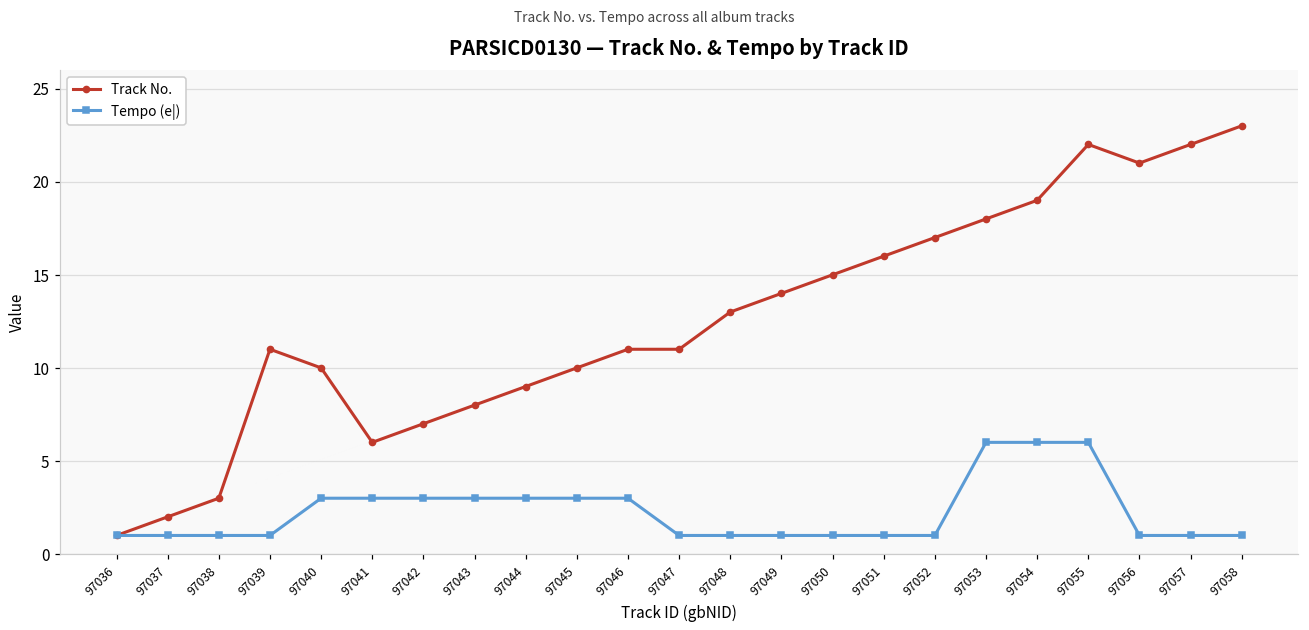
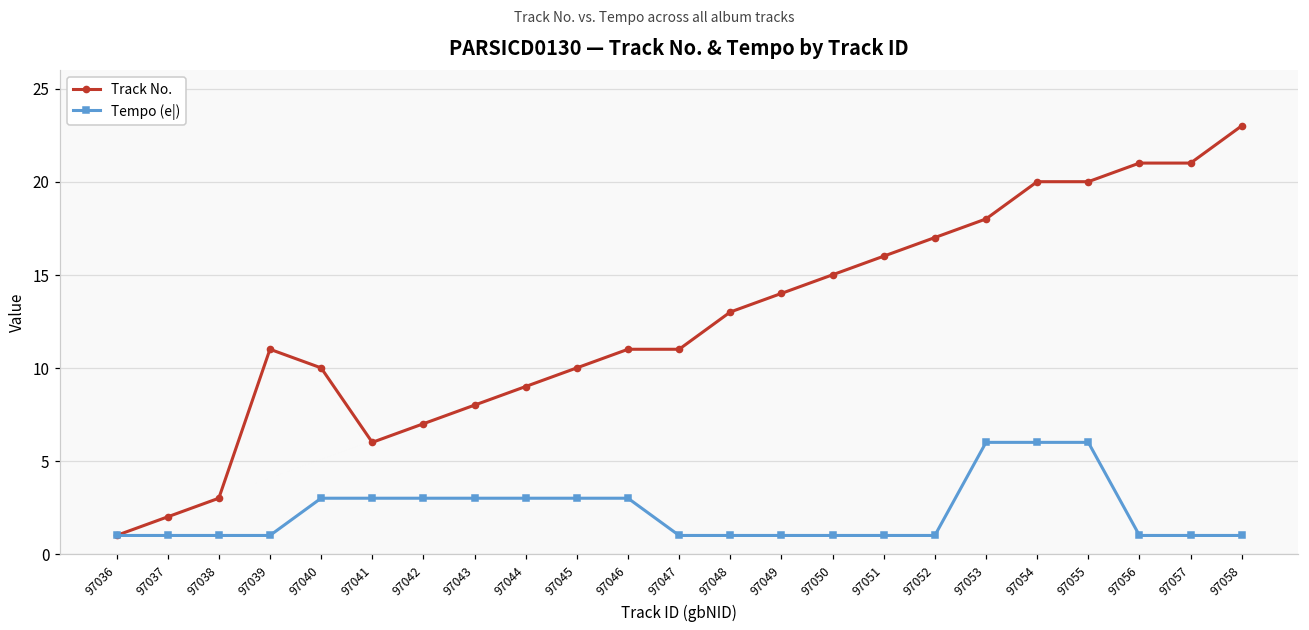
Track No., 97054: 19 -> 20
Track No., 97055: 22 -> 20
Track No., 97057: 22 -> 21
